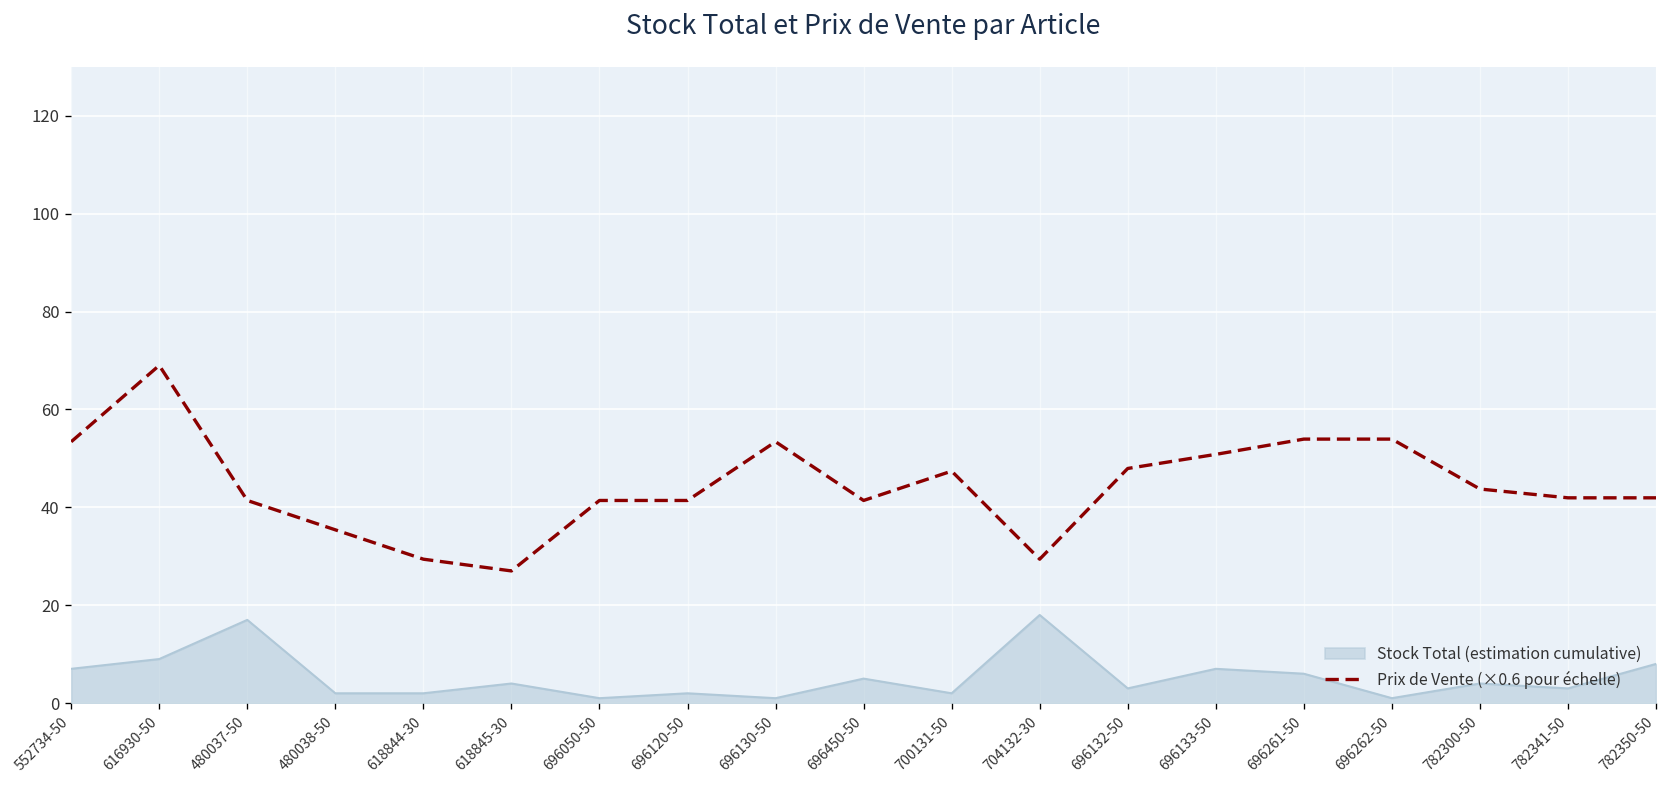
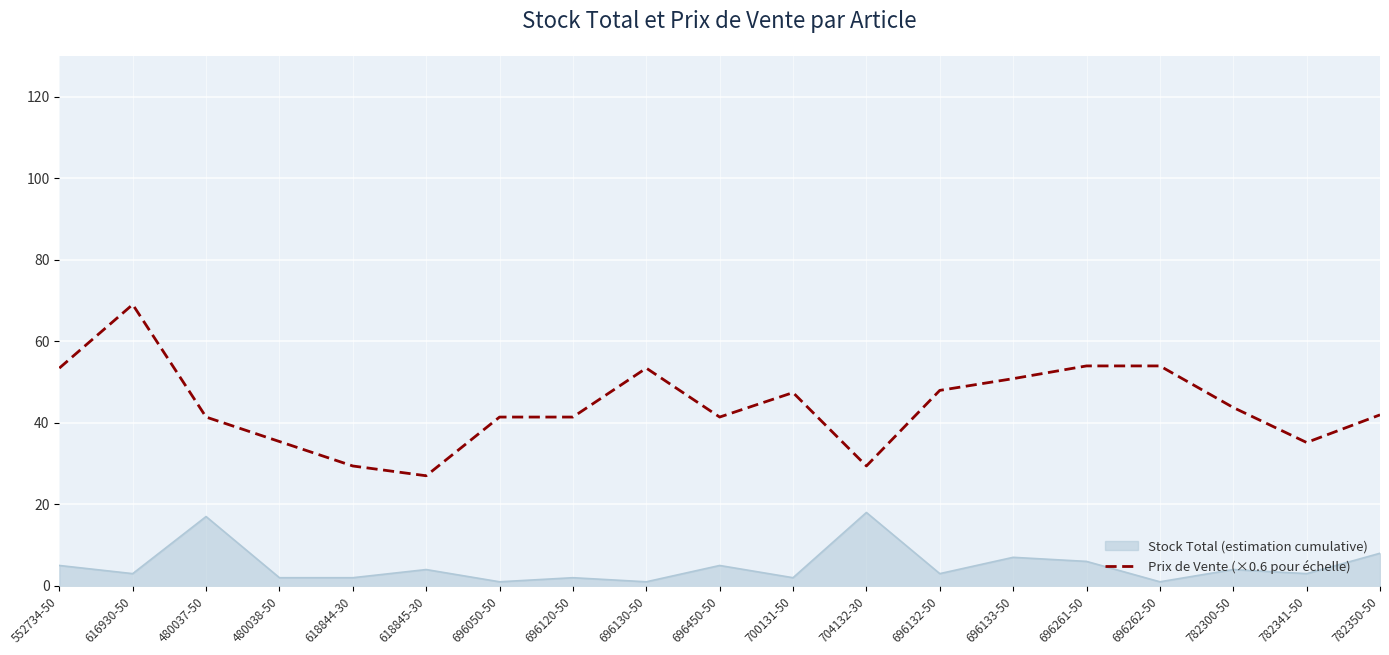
Stock Total (estimation cumulative), 552734-50: 7 -> 5
Stock Total (estimation cumulative), 616930-50: 9 -> 3
Prix de Vente (×0.6 pour échelle), 782341-50: 42 -> 35
